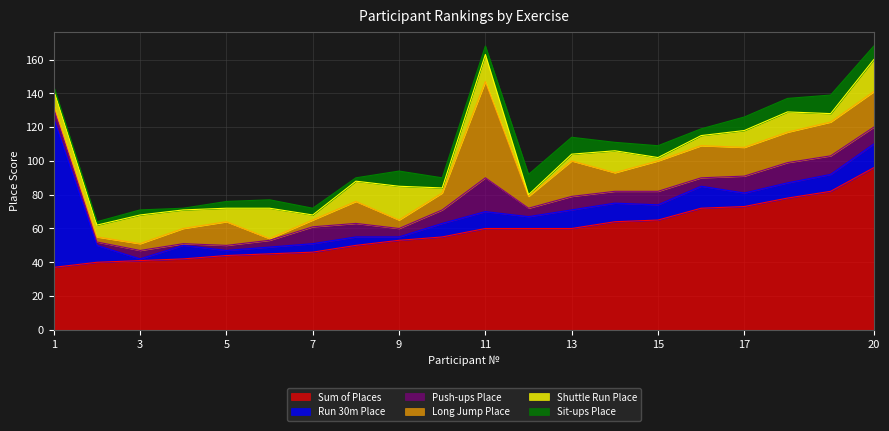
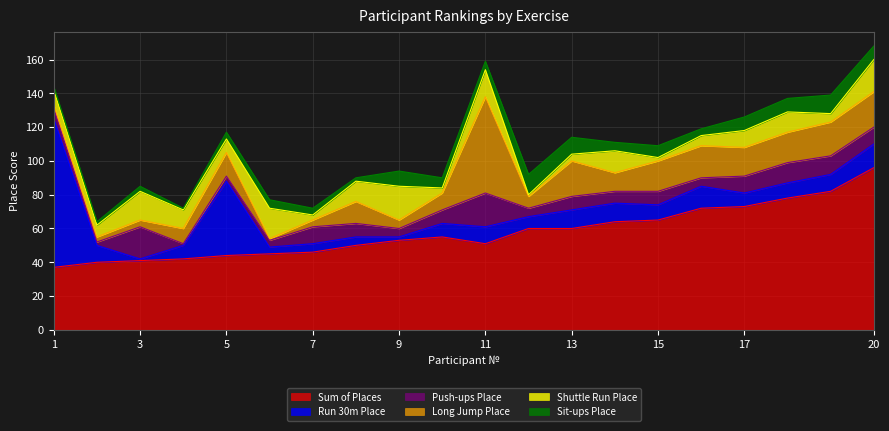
Push-ups Place, 3: 5 -> 19
Run 30m Place, 5: 3 -> 44
Sum of Places, 11: 60 -> 51
